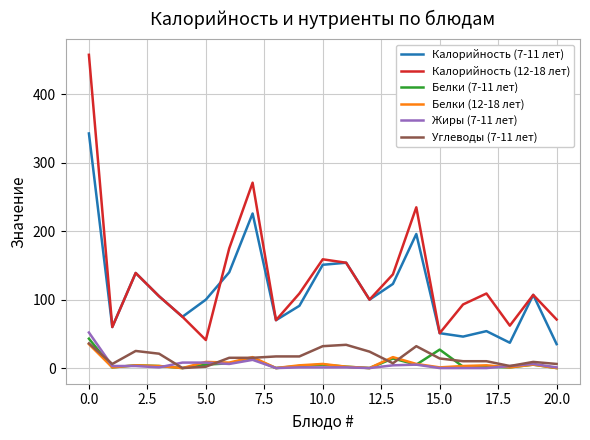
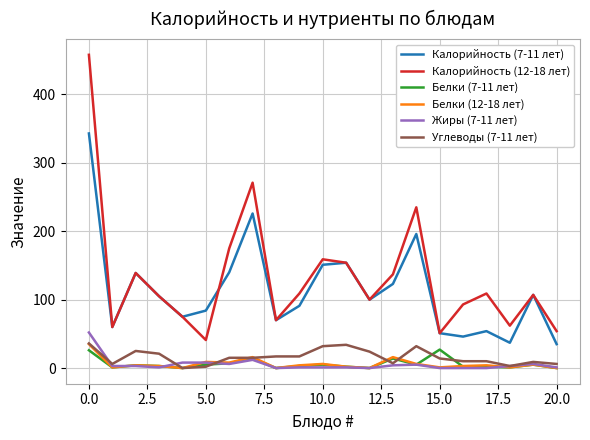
Белки (7-11 лет), 0.0: 40 -> 30
Калорийность (7-11 лет), 5.0: 100 -> 80
Калорийность (12-18 лет), 20.0: 70 -> 50
